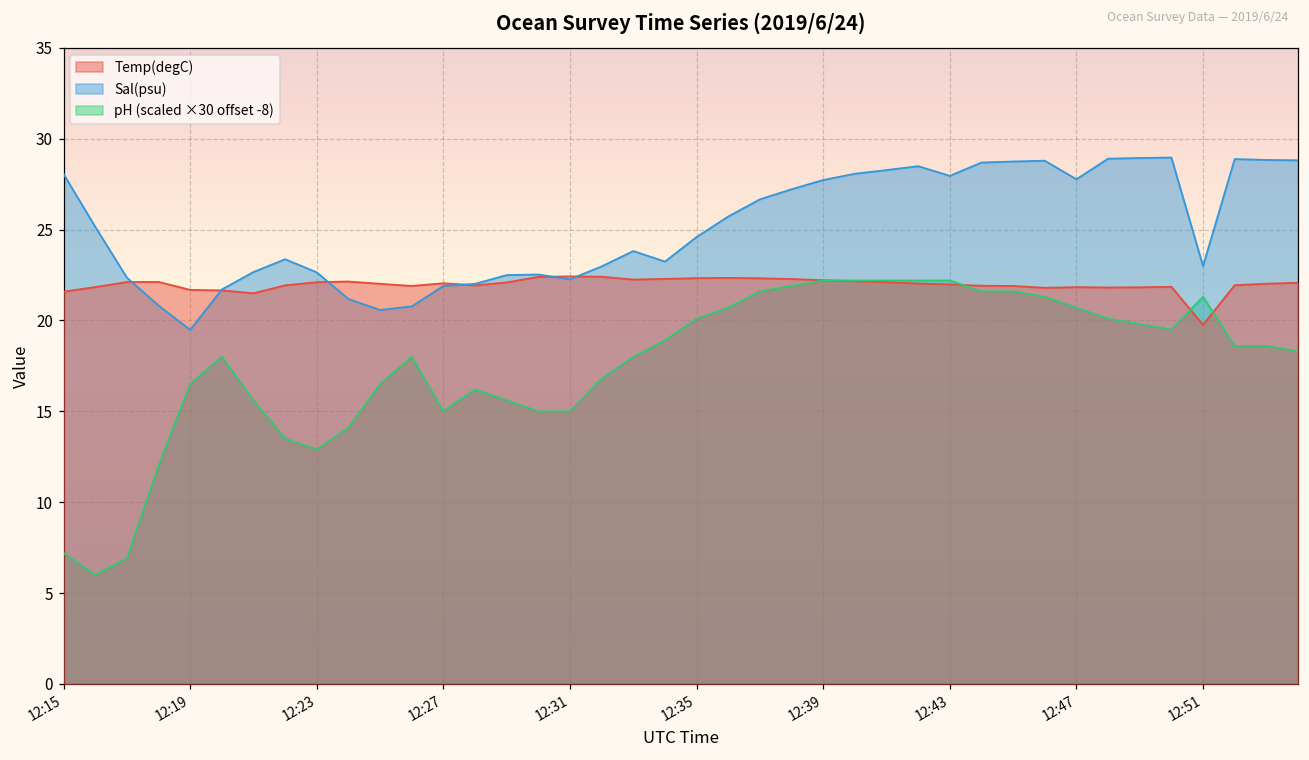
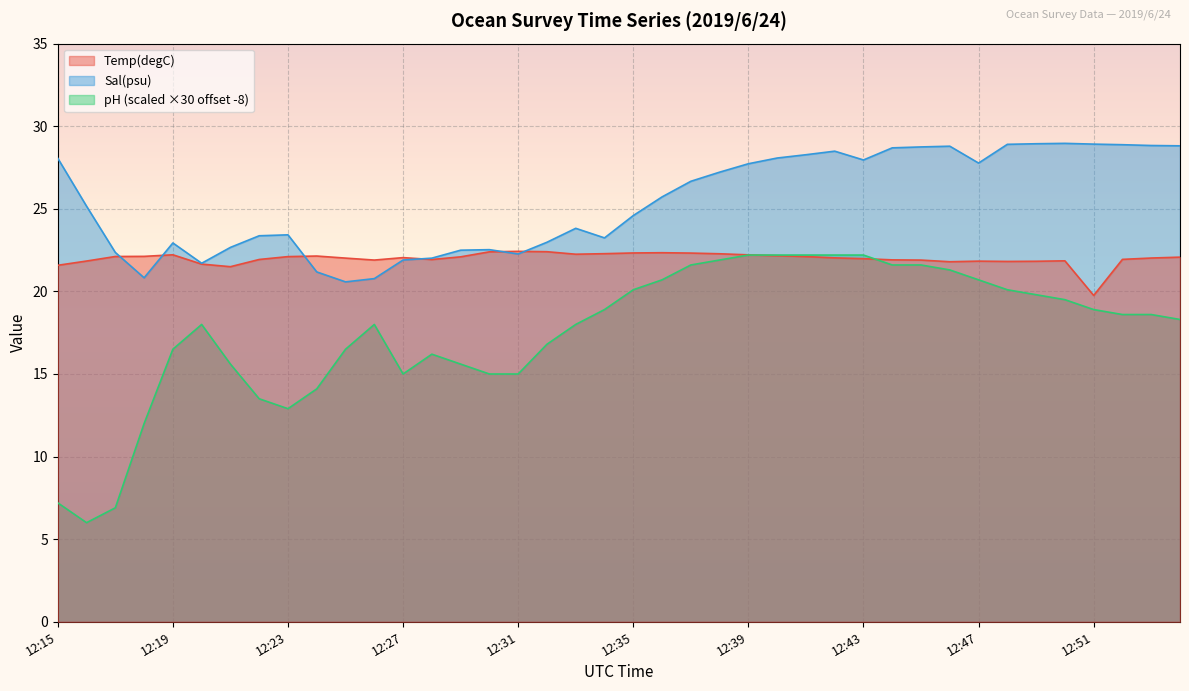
Temp(degC), 12:19: 21.7 -> 22.2
Sal(psu), 12:19: 19.5 -> 22.9
Sal(psu), 12:23: 22.6 -> 23.4
Sal(psu), 12:51: 23.0 -> 28.9
pH (scaled ×30 offset -8), 12:51: 21.3 -> 18.9
